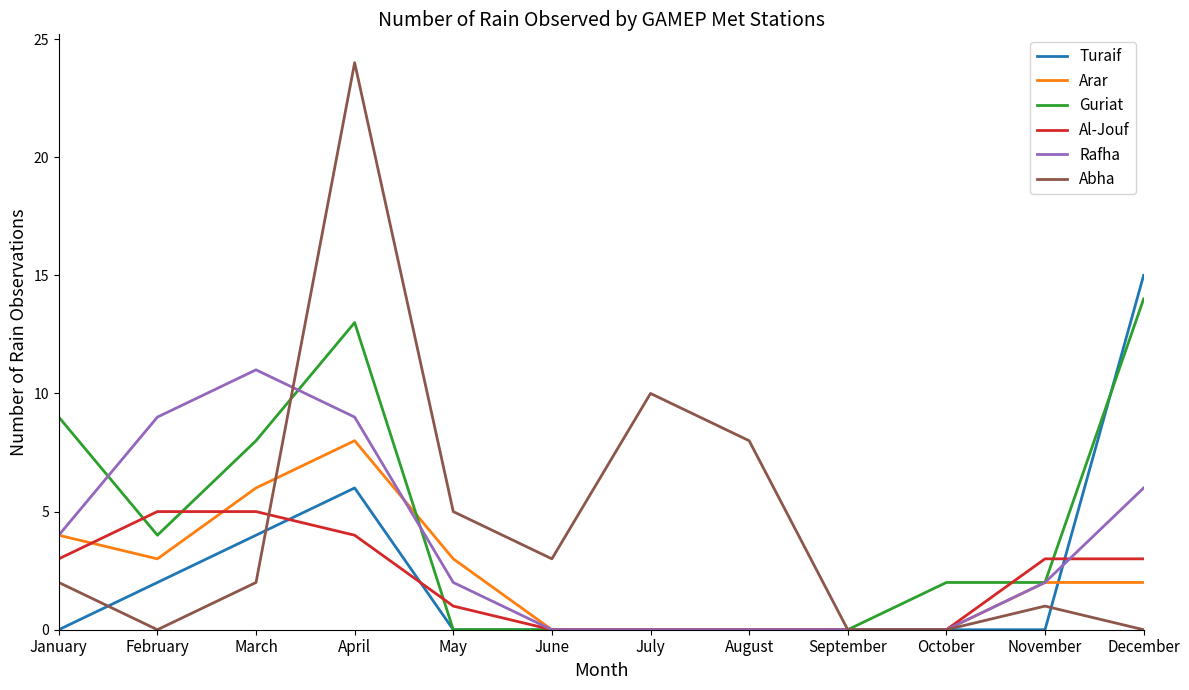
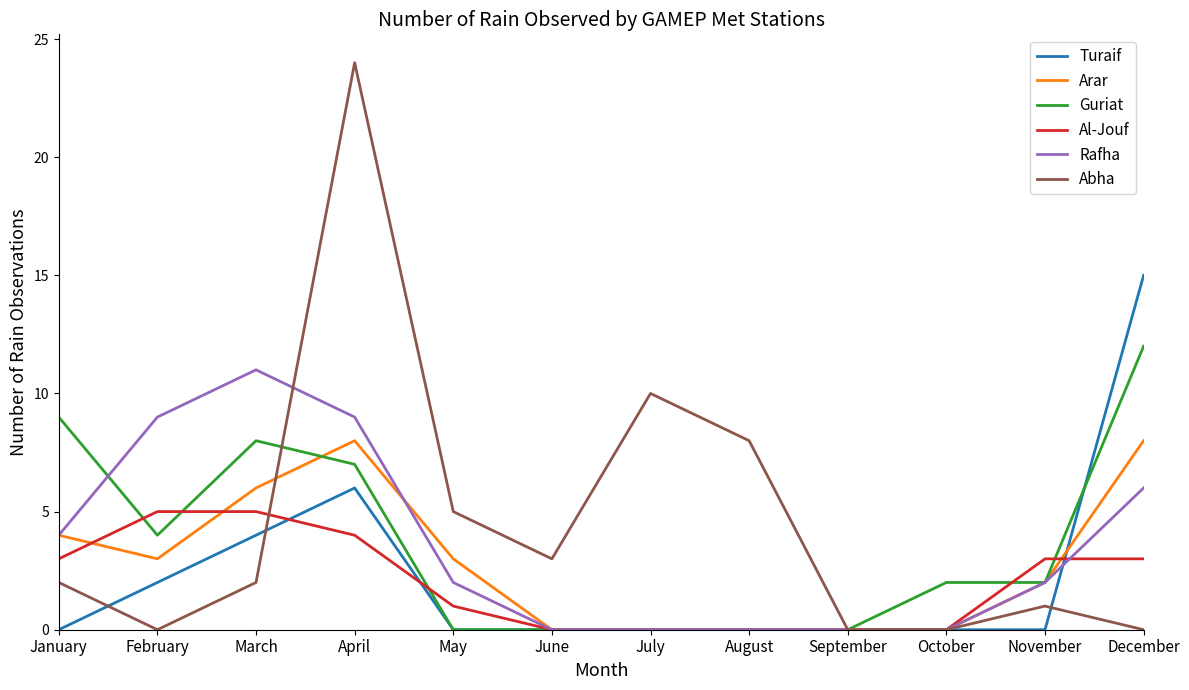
Guriat, April: 13 -> 7
Arar, December: 2 -> 8
Guriat, December: 14 -> 12
